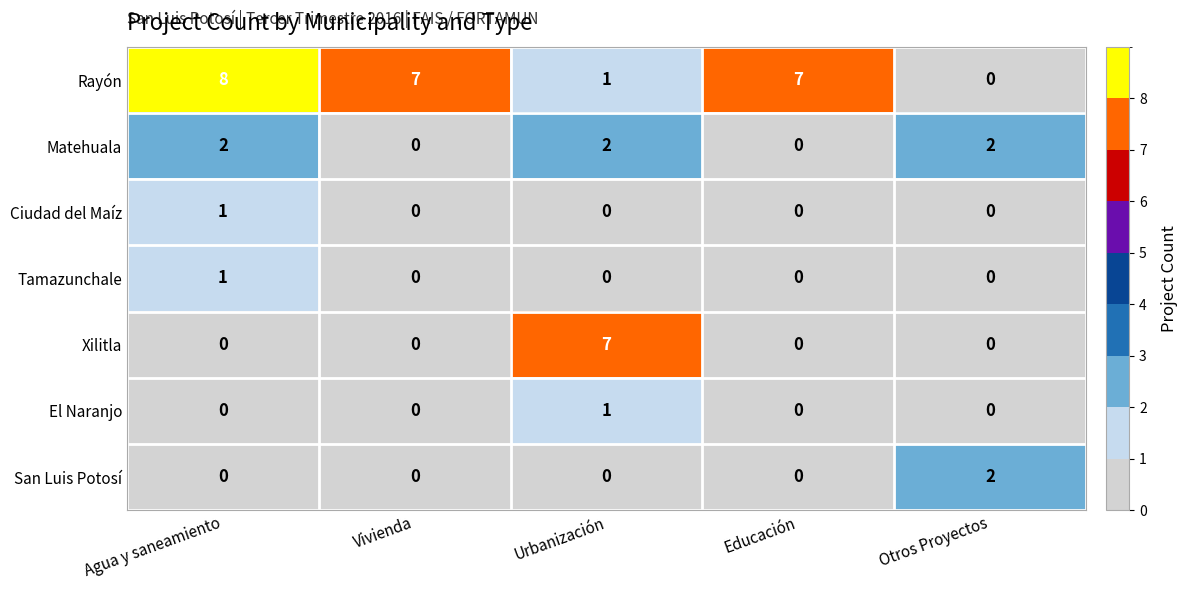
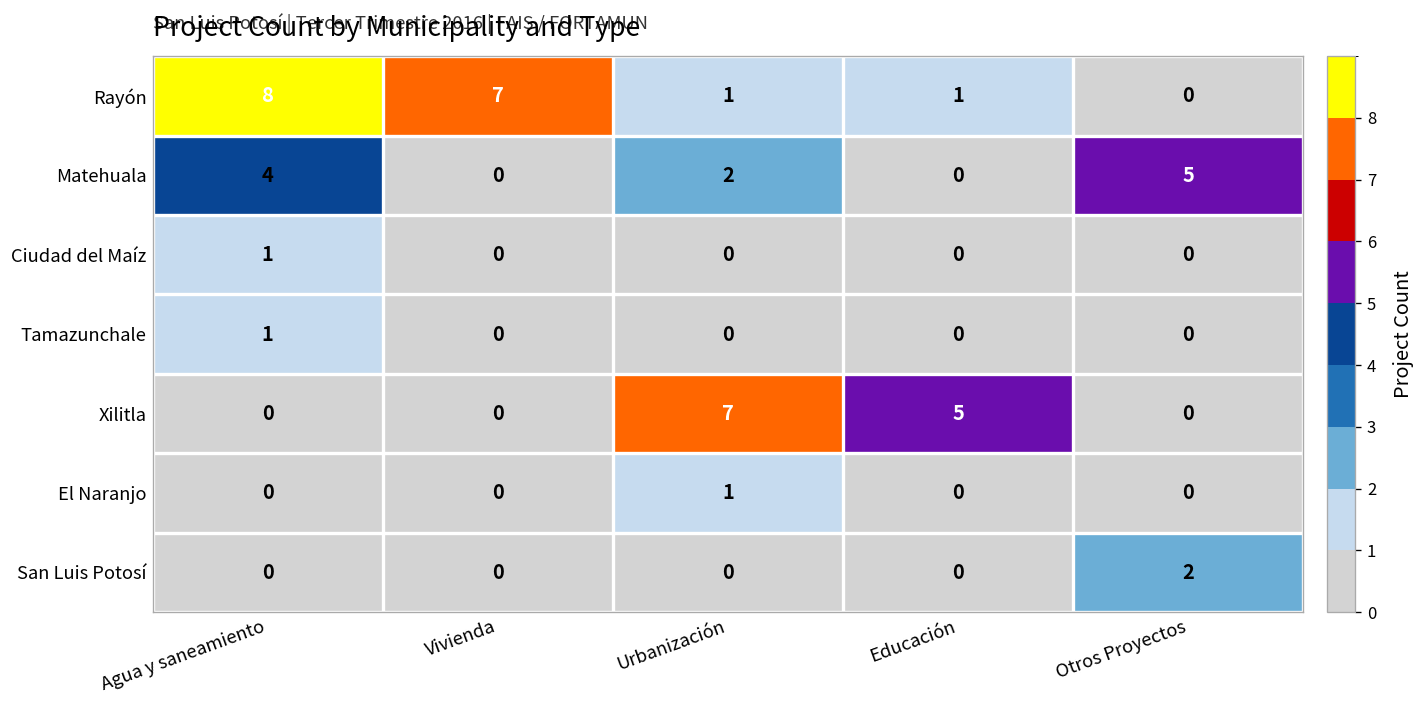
Rayón, Educación: 7 -> 1
Matehuala, Agua y saneamiento: 2 -> 4
Matehuala, Otros Proyectos: 2 -> 5
Xilitla, Educación: 0 -> 5
